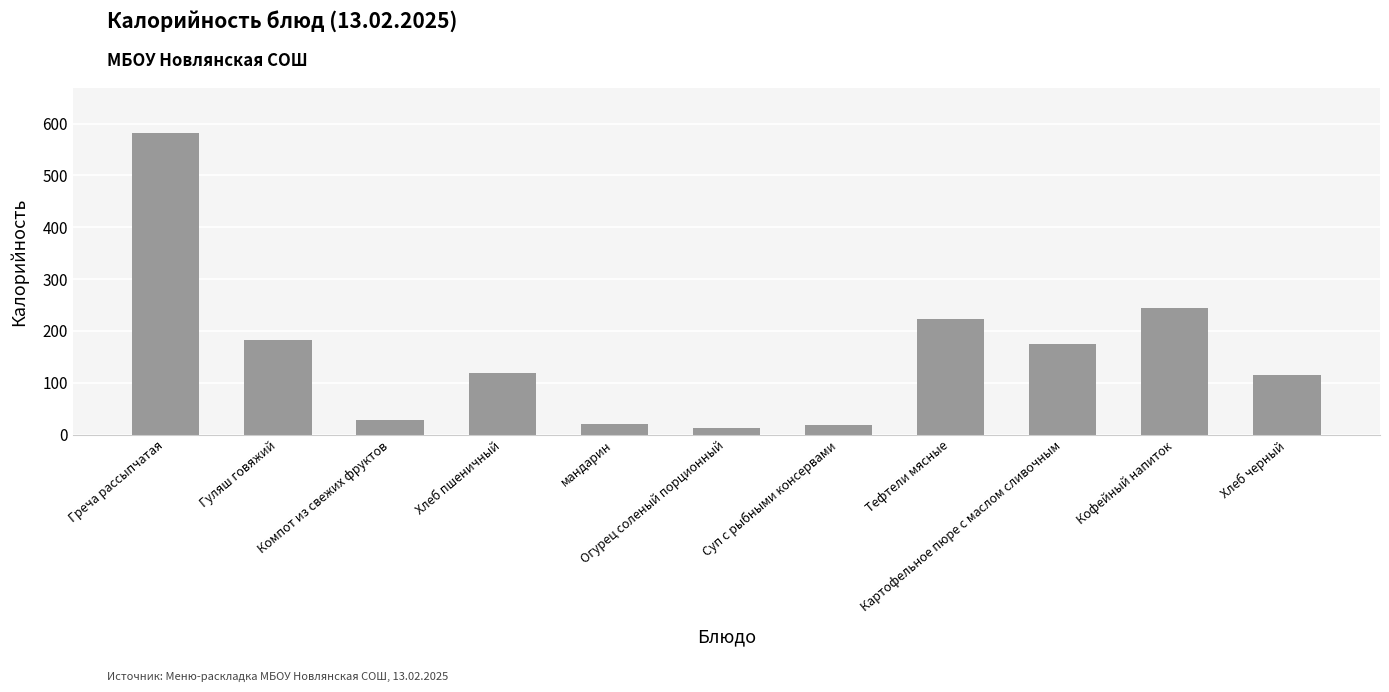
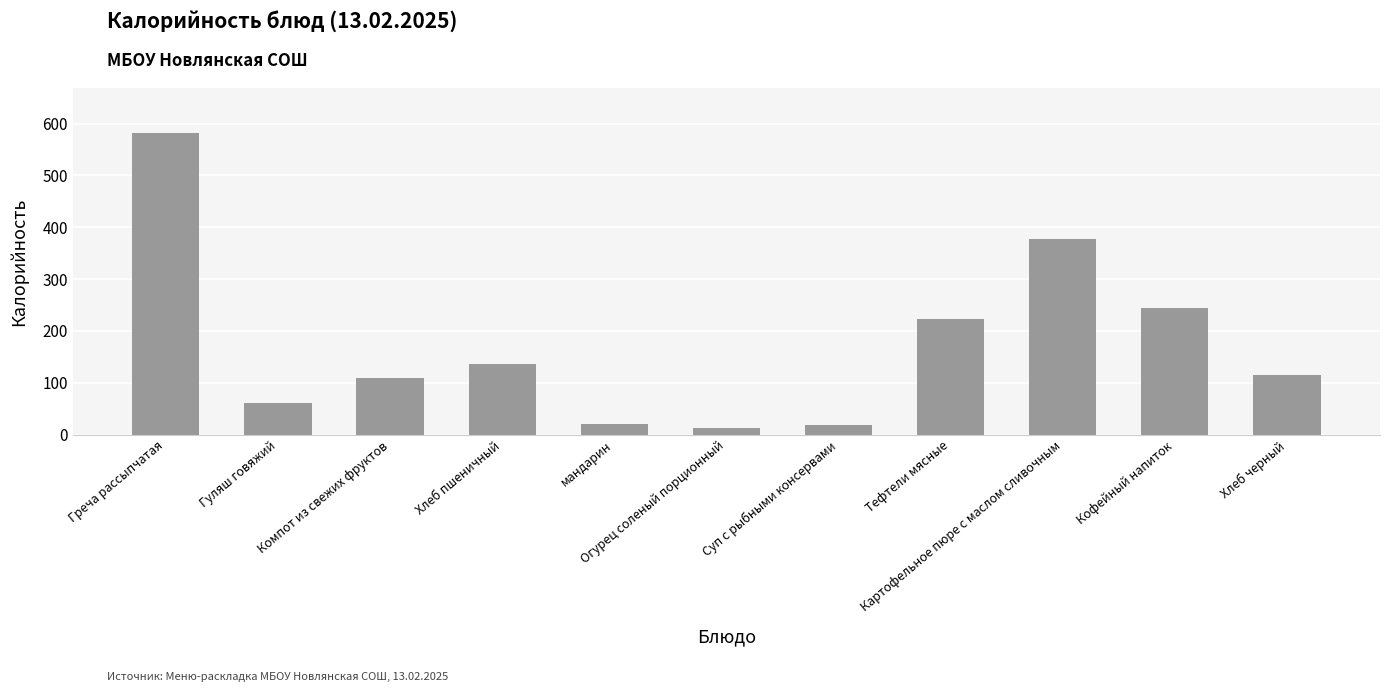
Гуляш говяжий: 180 -> 60
Компот из свежих фруктов: 30 -> 110
Хлеб пшеничный: 120 -> 140
Картофельное пюре с маслом сливочным: 170 -> 380
